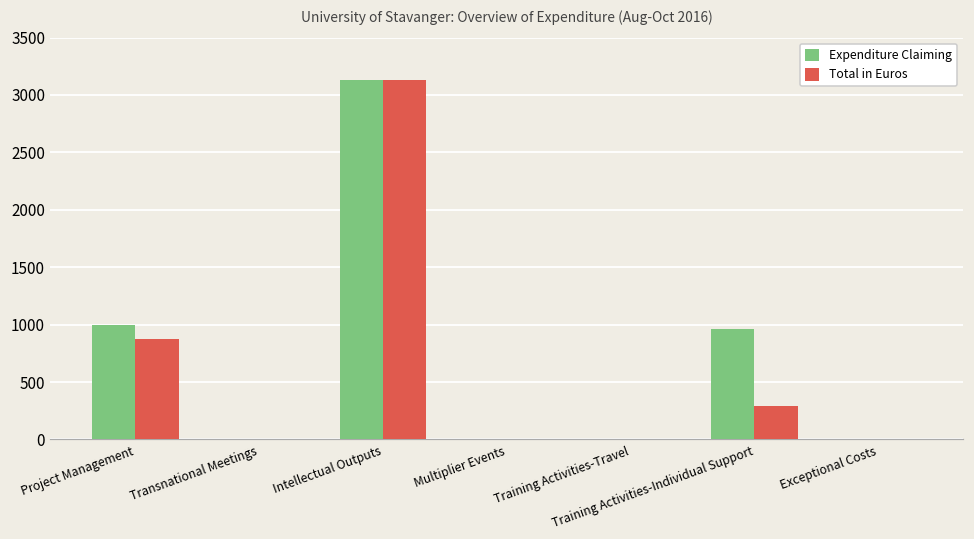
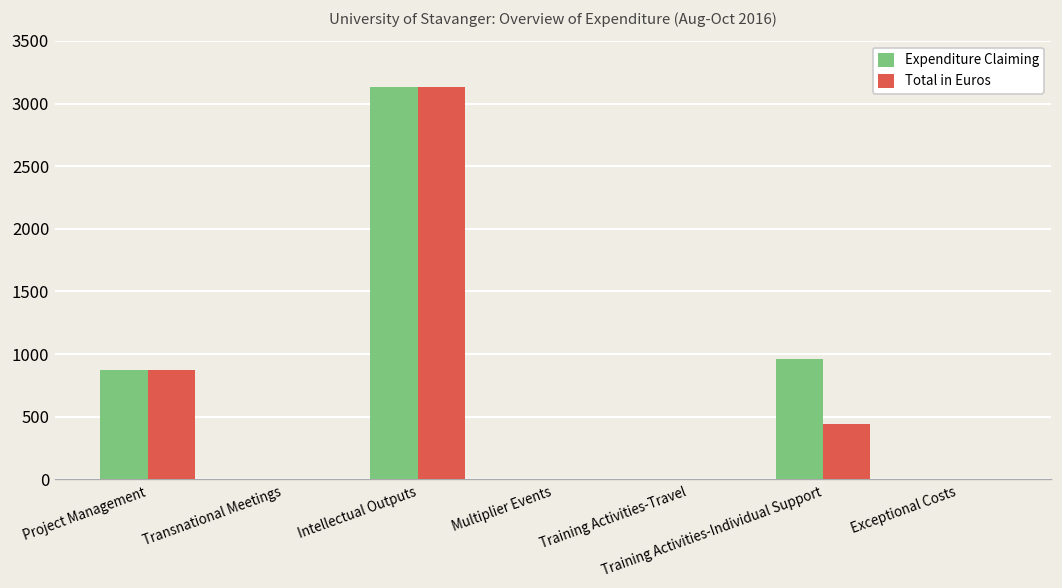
Expenditure Claiming, Project Management: 1000 -> 870
Total in Euros, Training Activities-Individual Support: 290 -> 450
